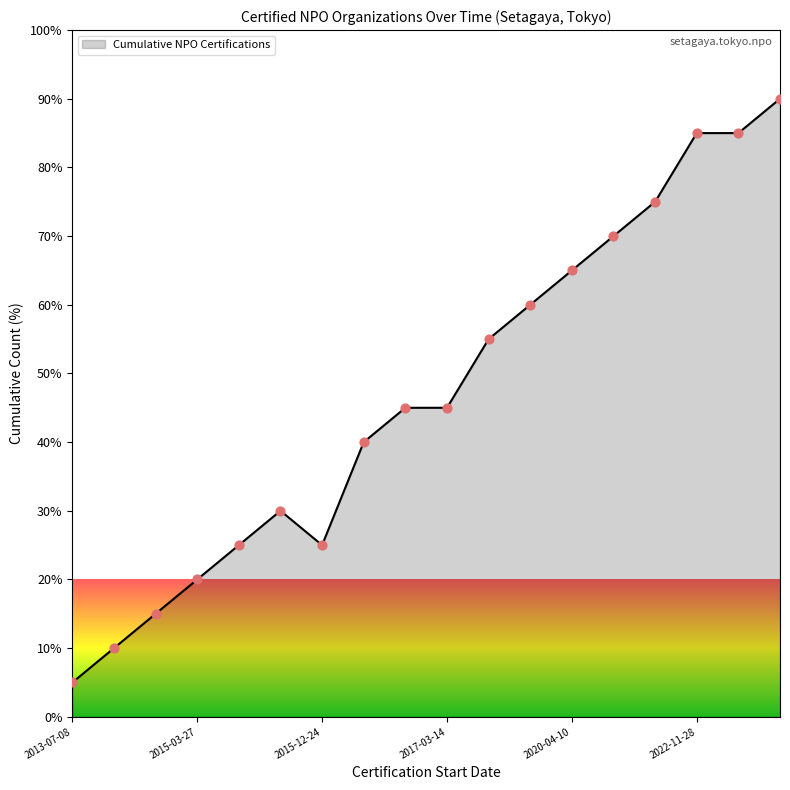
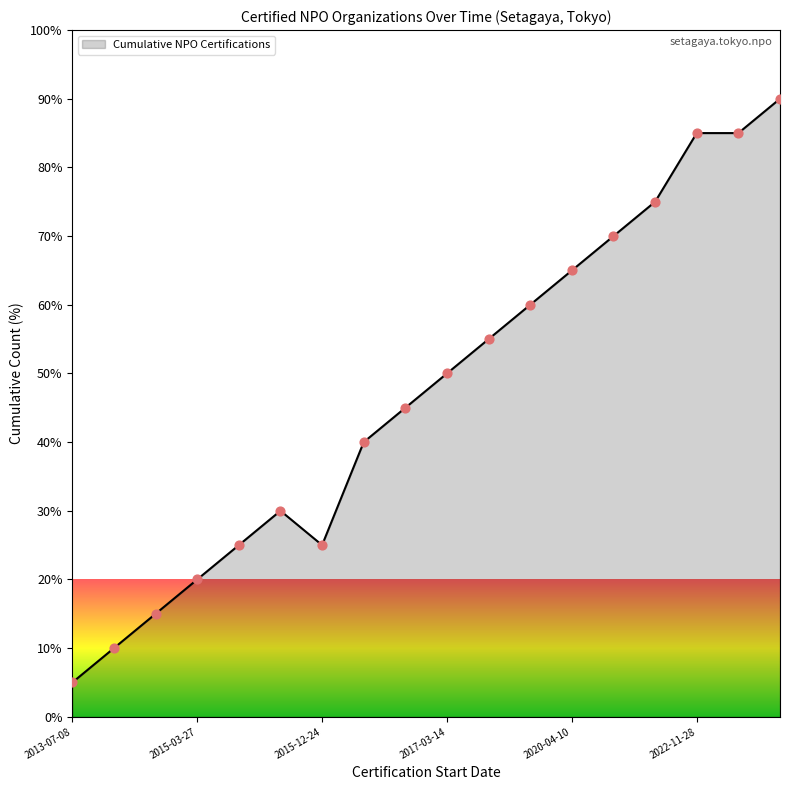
2017-03-14: 45% -> 50%
